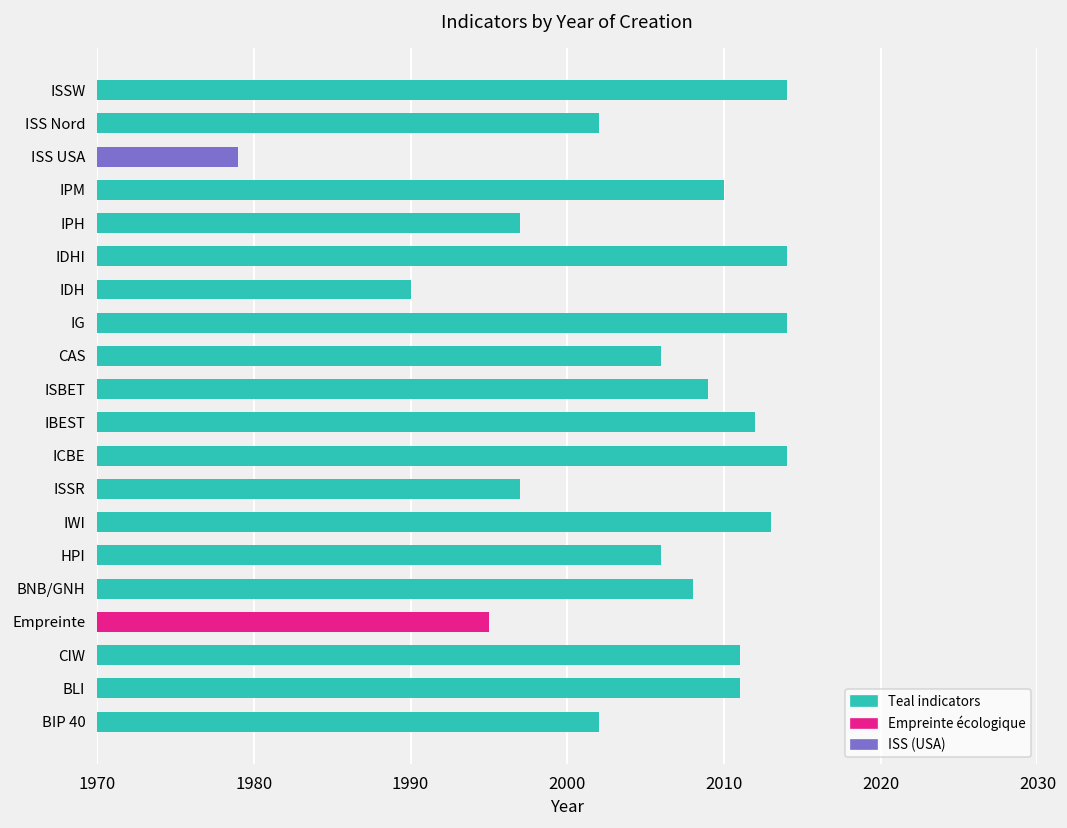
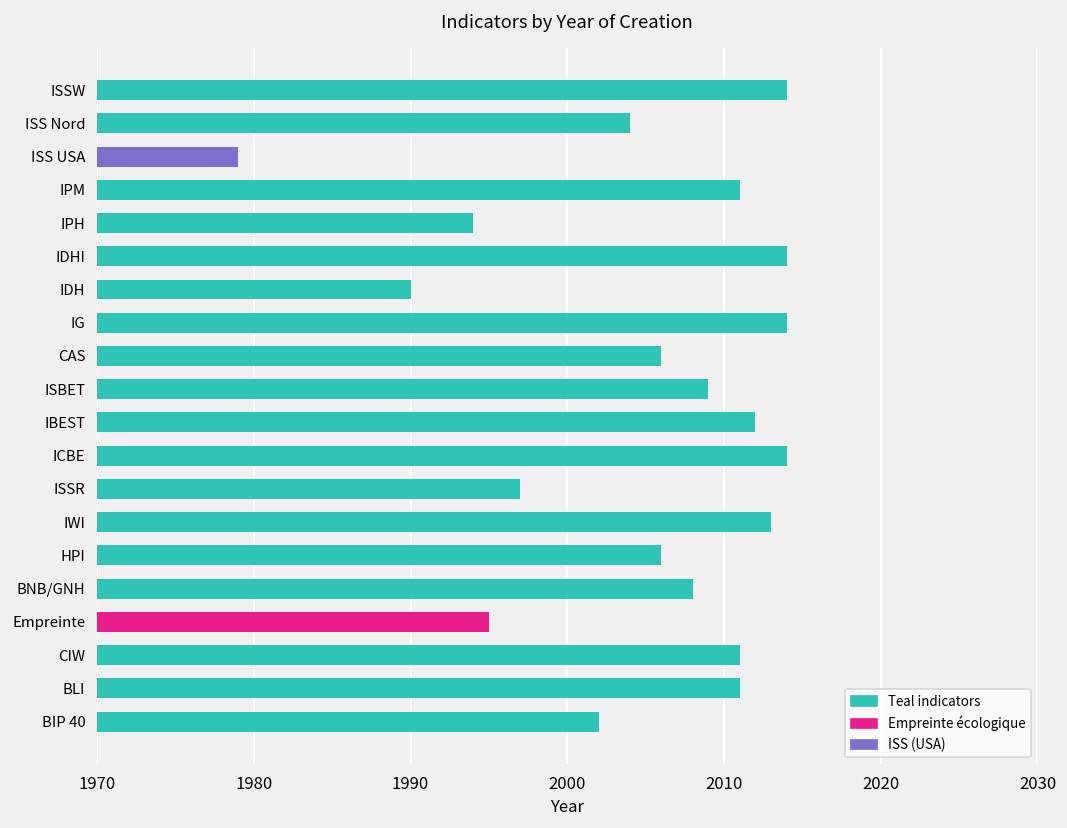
ISS Nord: 2002 -> 2004
IPM: 2010 -> 2011
IPH: 1997 -> 1994
